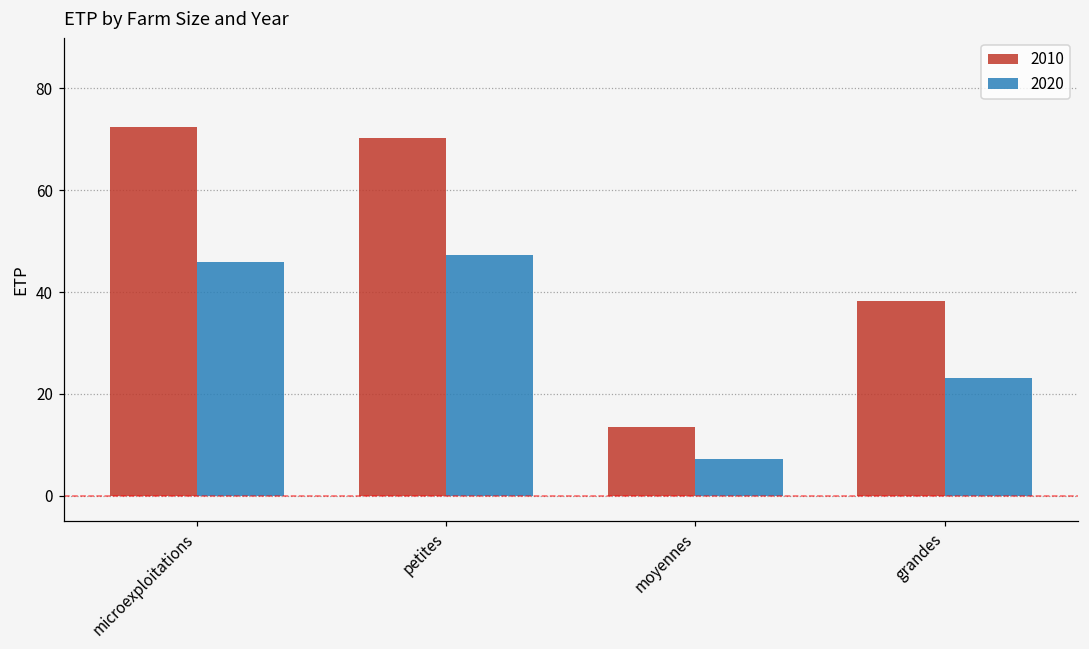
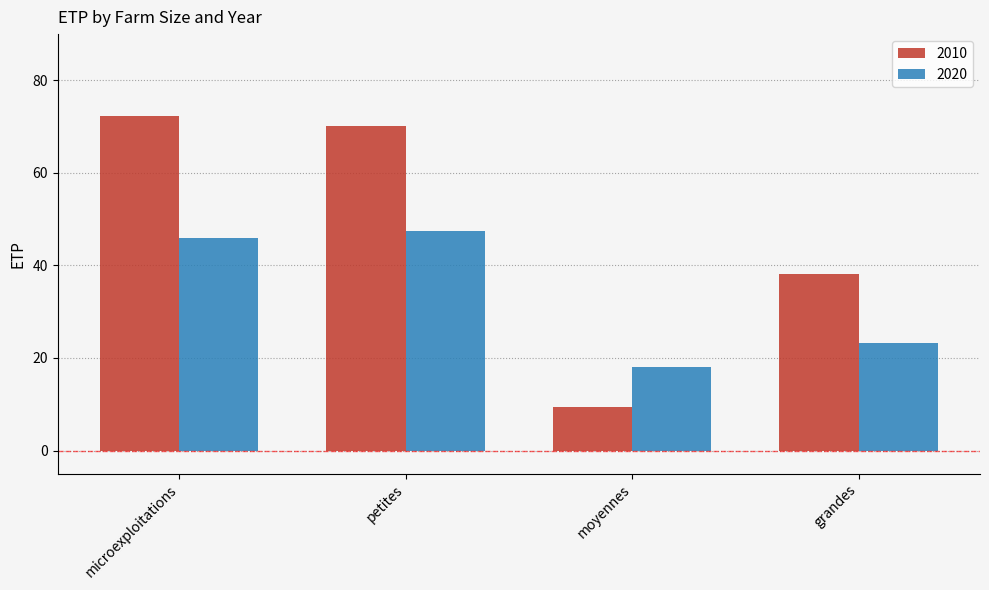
2010, moyennes: 13 -> 9
2020, moyennes: 7 -> 18
